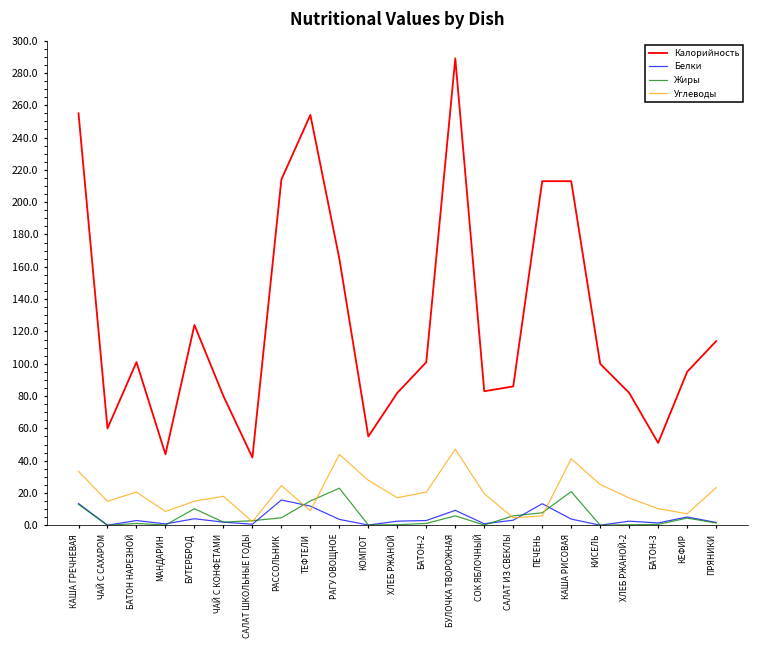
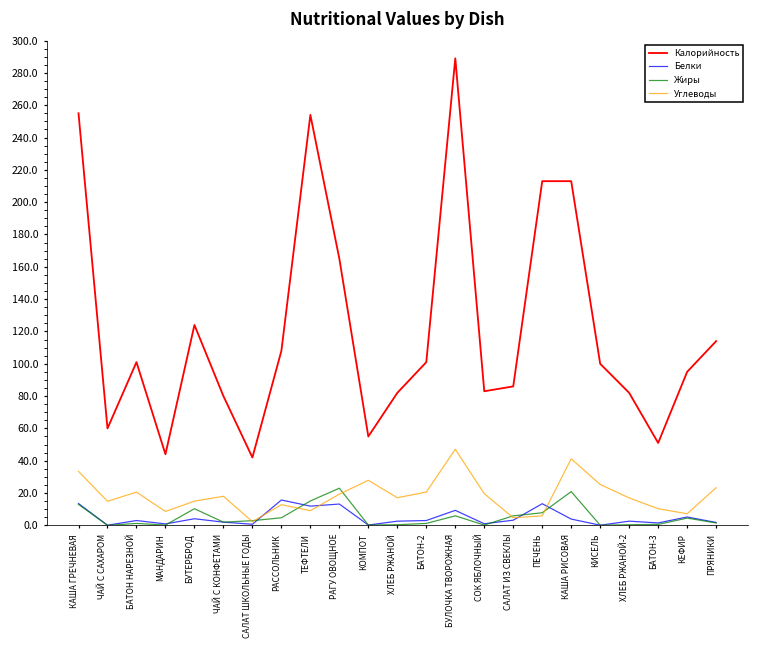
Калорийность, РАССОЛЬНИК: 214 -> 108
Углеводы, РАССОЛЬНИК: 25 -> 13
Белки, РАГУ ОВОЩНОЕ: 4 -> 13
Углеводы, РАГУ ОВОЩНОЕ: 44 -> 19
